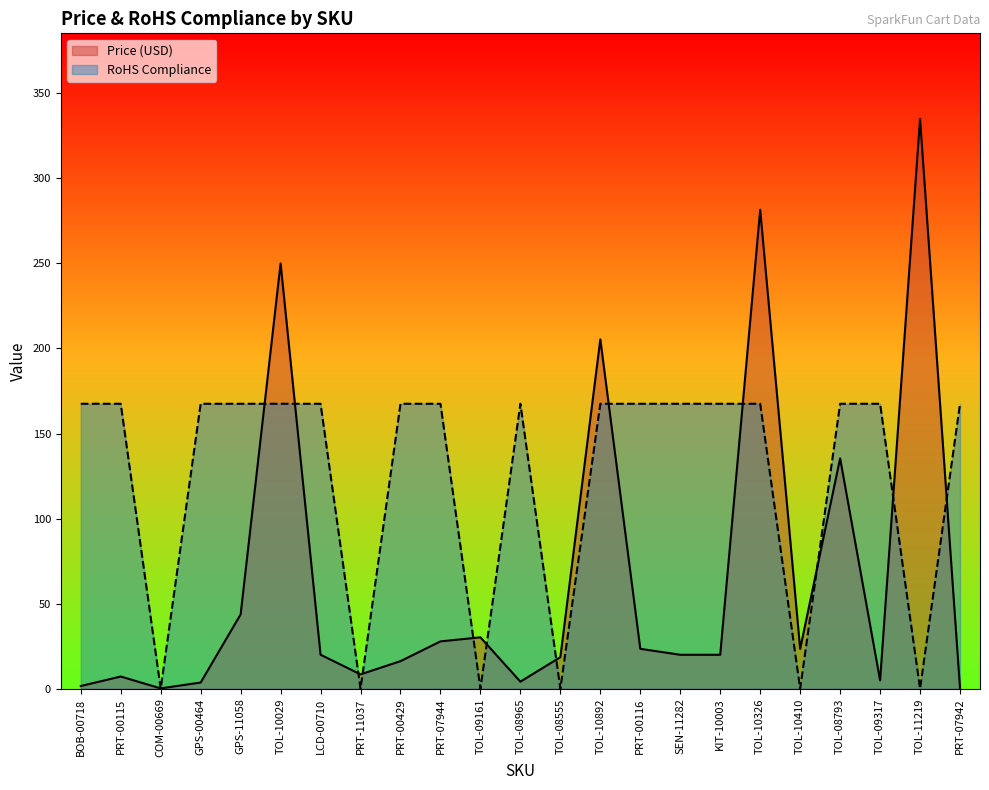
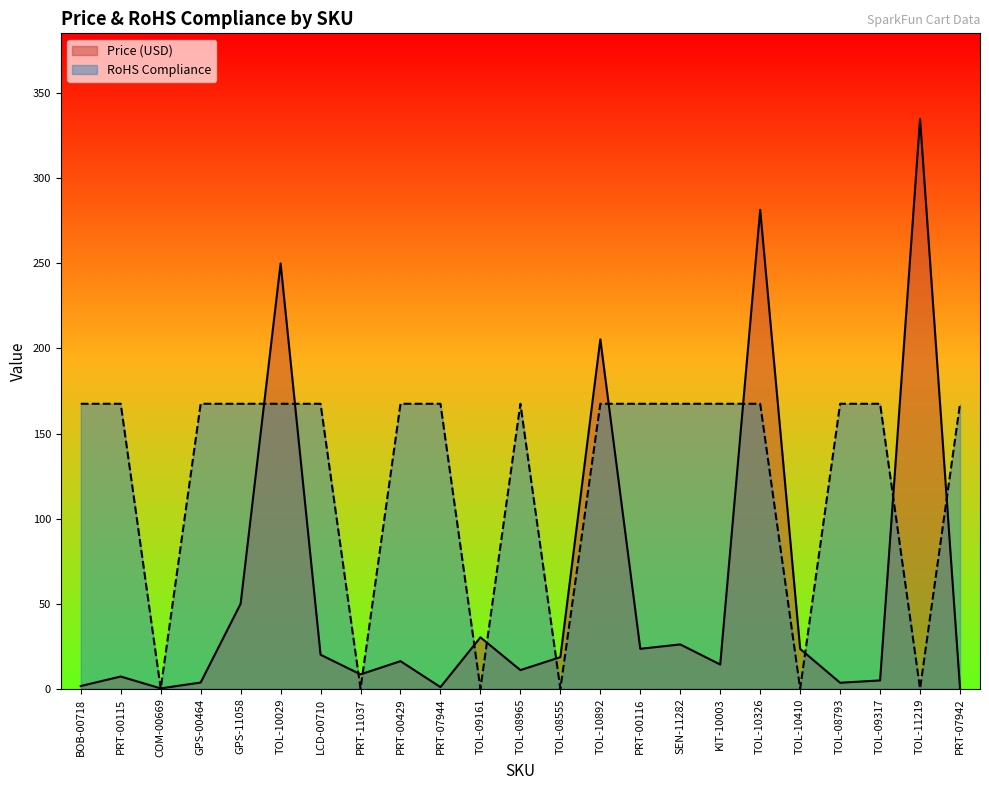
Price (USD), GPS-11058: 44 -> 50
Price (USD), PRT-07944: 28 -> 1
Price (USD), TOL-08965: 4 -> 11
Price (USD), SEN-11282: 20 -> 26
Price (USD), KIT-10003: 20 -> 14
Price (USD), TOL-08793: 135 -> 4
